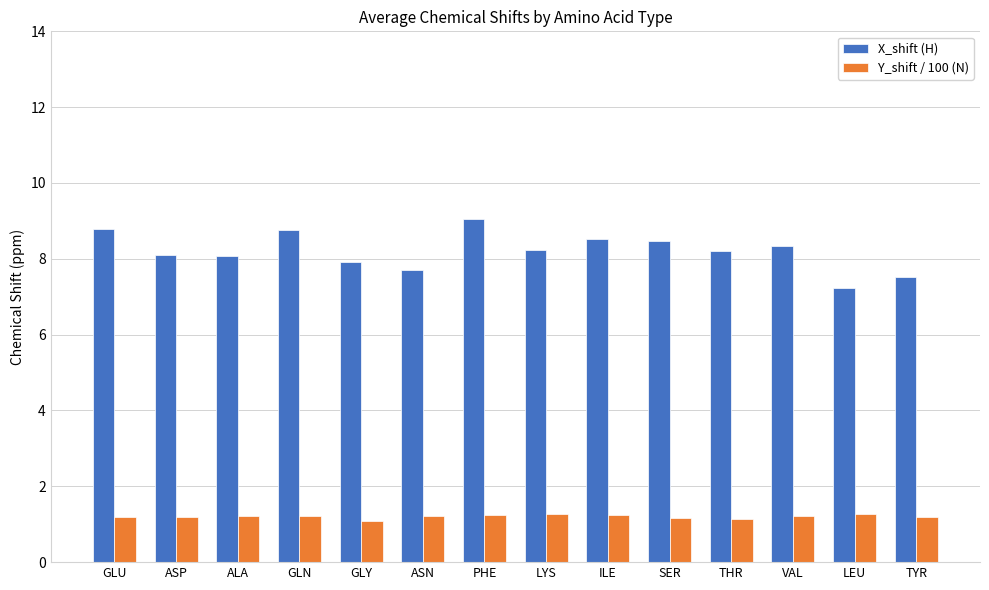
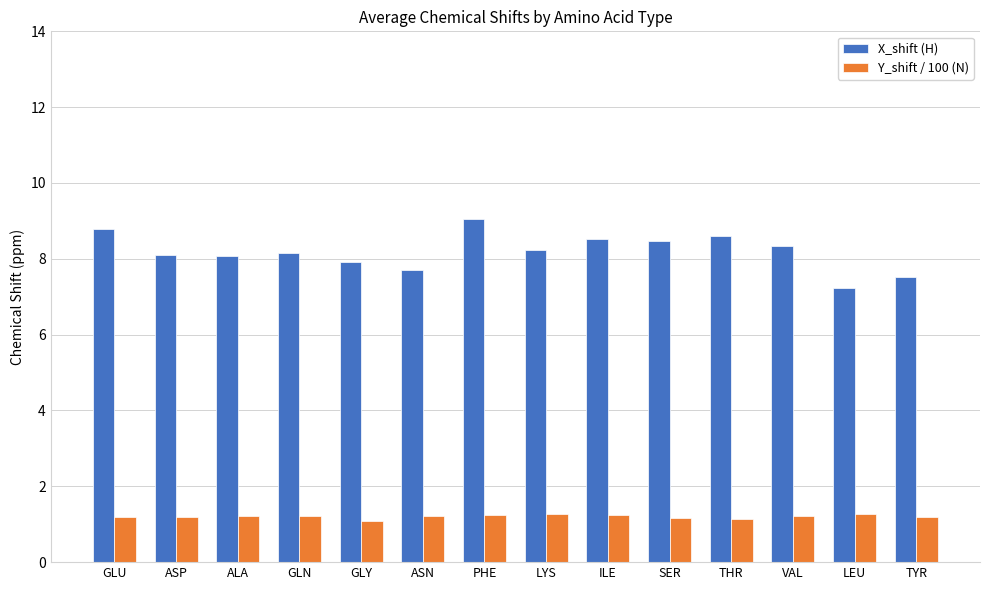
X_shift (H), GLN: 8.8 -> 8.2
X_shift (H), THR: 8.2 -> 8.6
